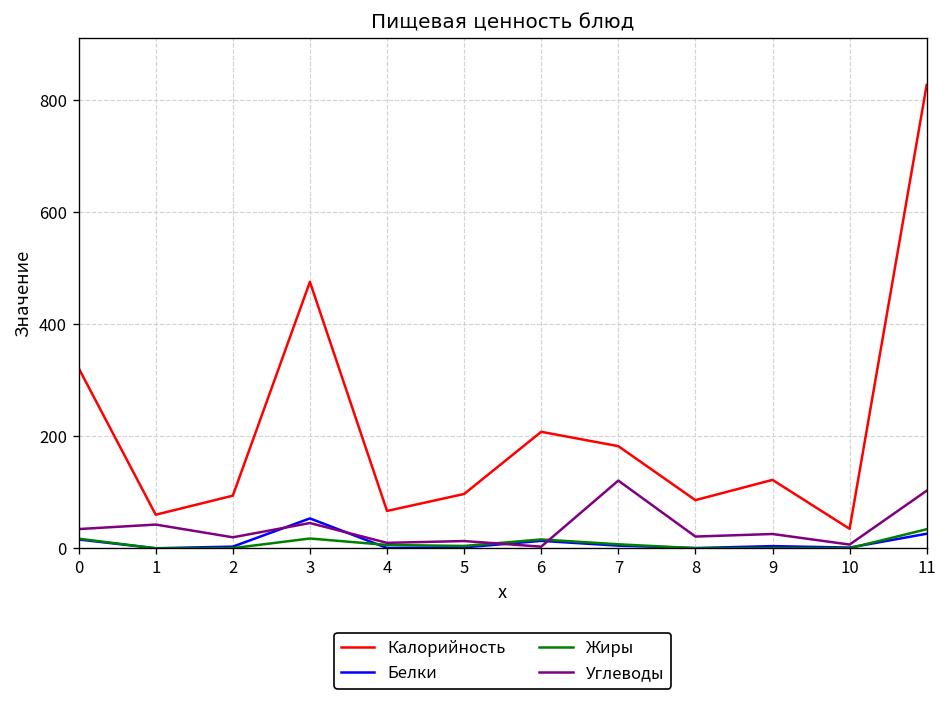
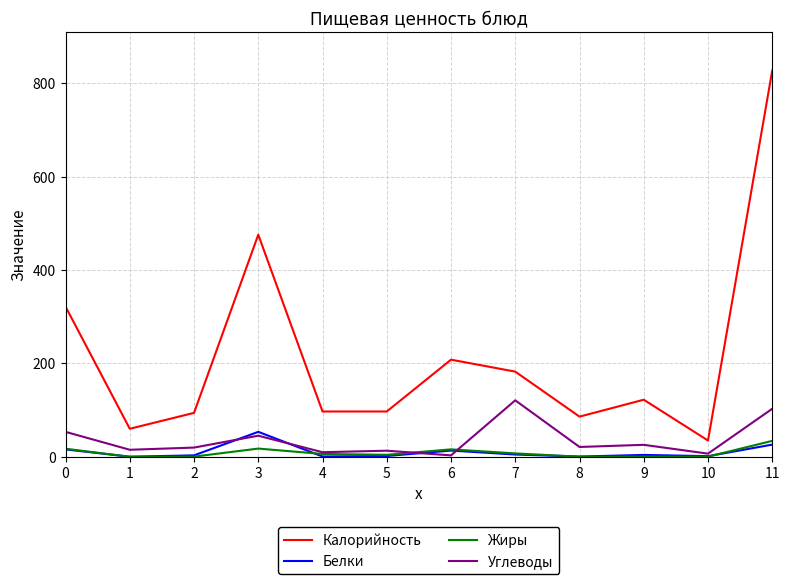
Углеводы, 0: 30 -> 50
Углеводы, 1: 40 -> 20
Калорийность, 4: 70 -> 100
